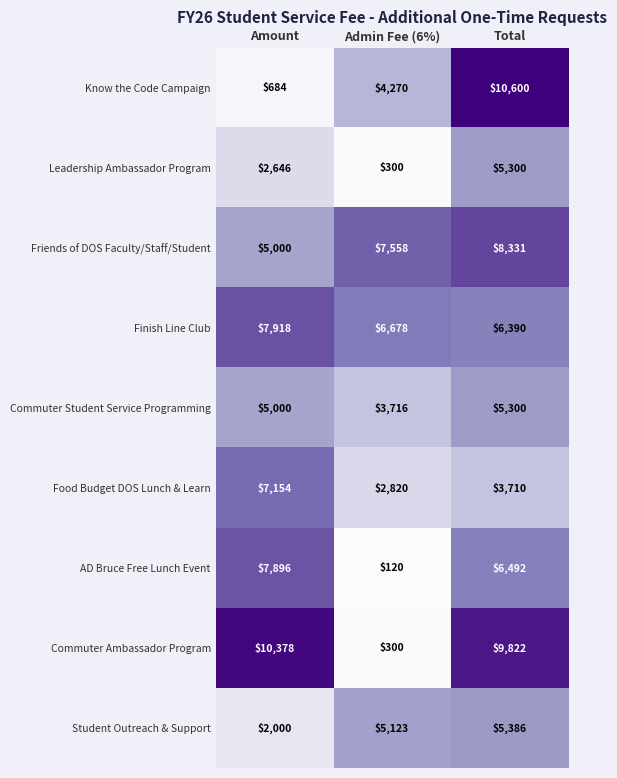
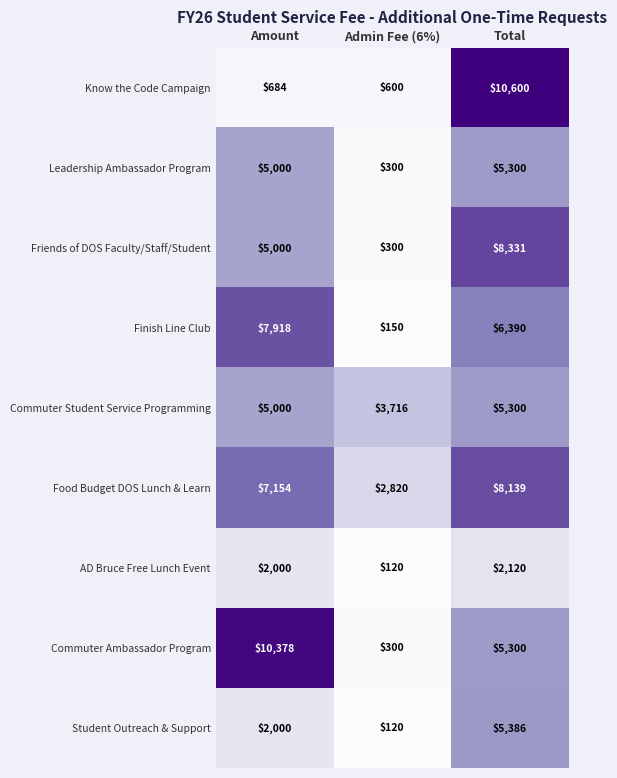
Know the Code Campaign, Admin Fee (6%): $4,270 -> $600
Leadership Ambassador Program, Amount: $2,646 -> $5,000
Friends of DOS Faculty/Staff/Student, Admin Fee (6%): $7,558 -> $300
Finish Line Club, Admin Fee (6%): $6,678 -> $150
Food Budget DOS Lunch & Learn, Total: $3,710 -> $8,139
AD Bruce Free Lunch Event, Amount: $7,896 -> $2,000
AD Bruce Free Lunch Event, Total: $6,492 -> $2,120
Commuter Ambassador Program, Total: $9,822 -> $5,300
Student Outreach & Support, Admin Fee (6%): $5,123 -> $120
